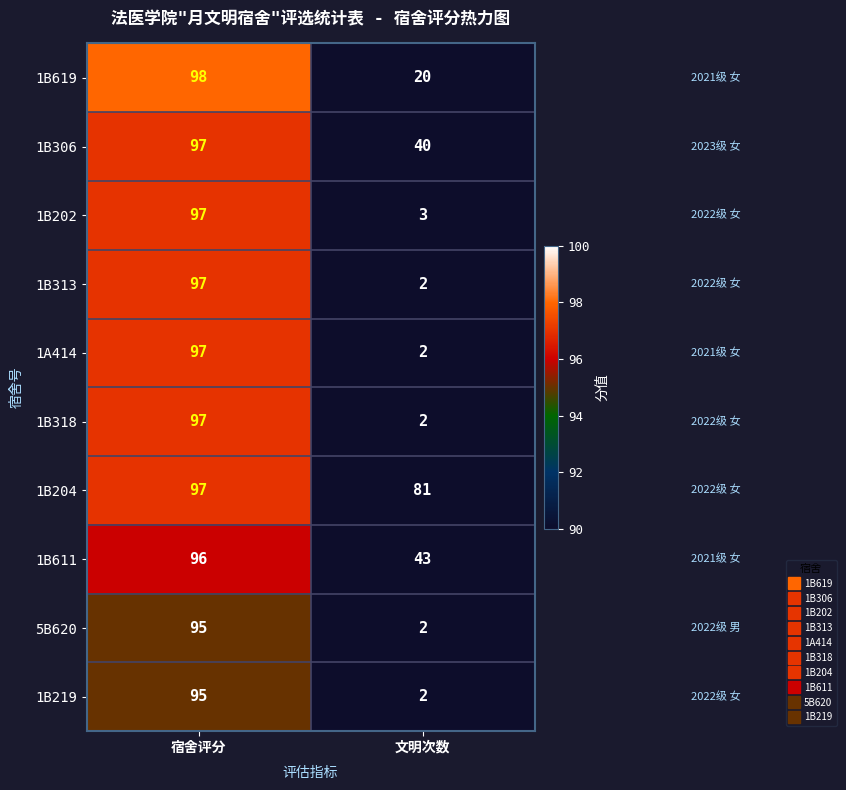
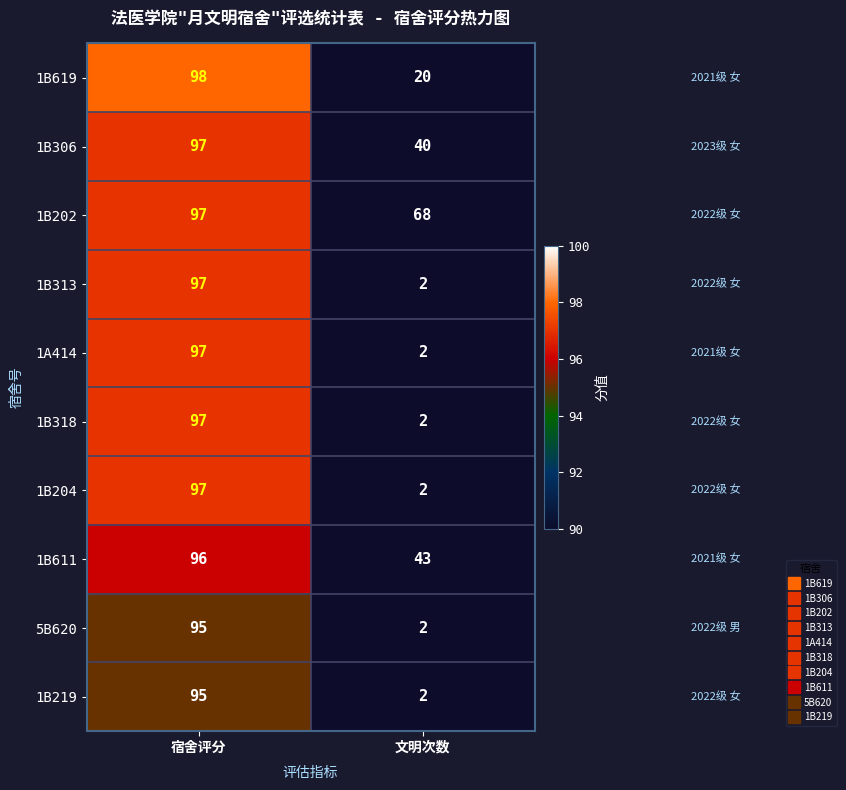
1B202, 文明次数: 3 -> 68
1B204, 文明次数: 81 -> 2
